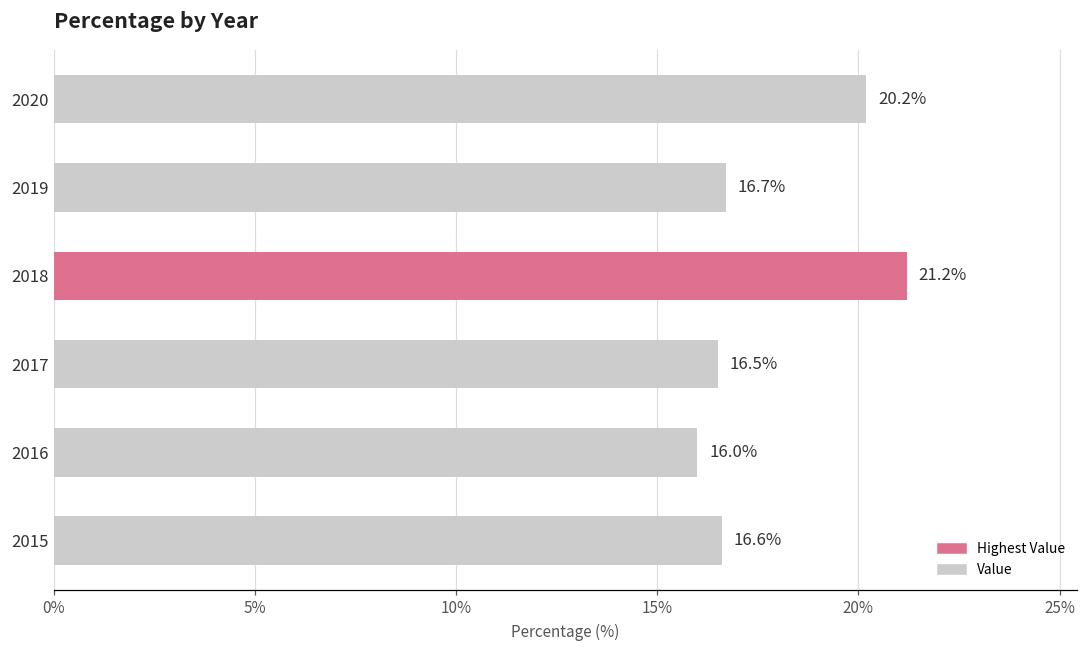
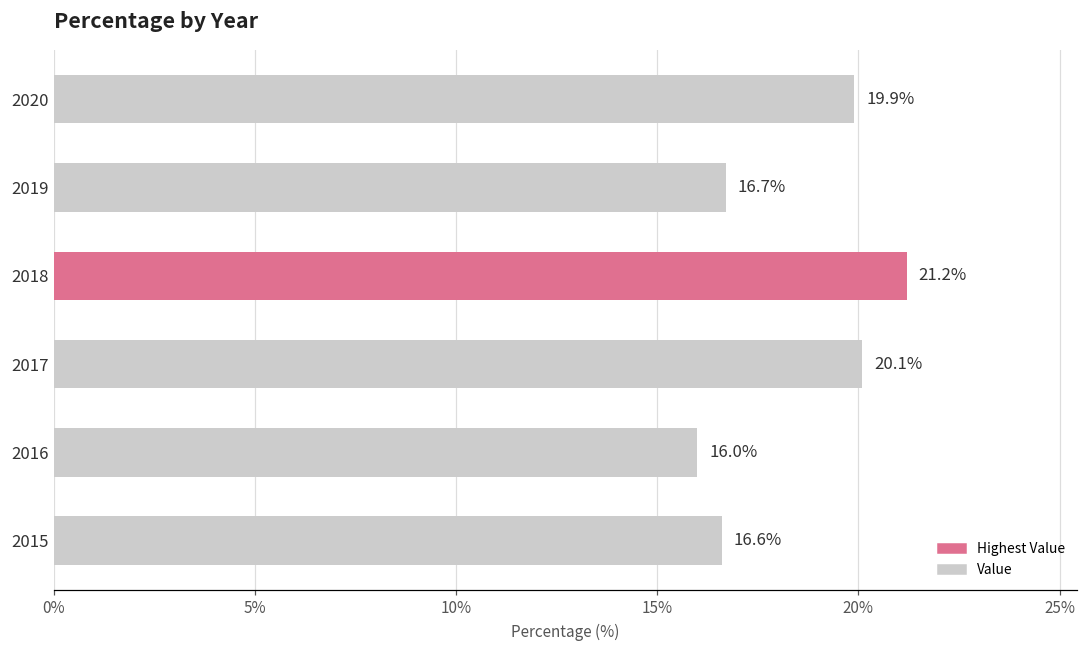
2020: 20.2% -> 19.9%
2017: 16.5% -> 20.1%
